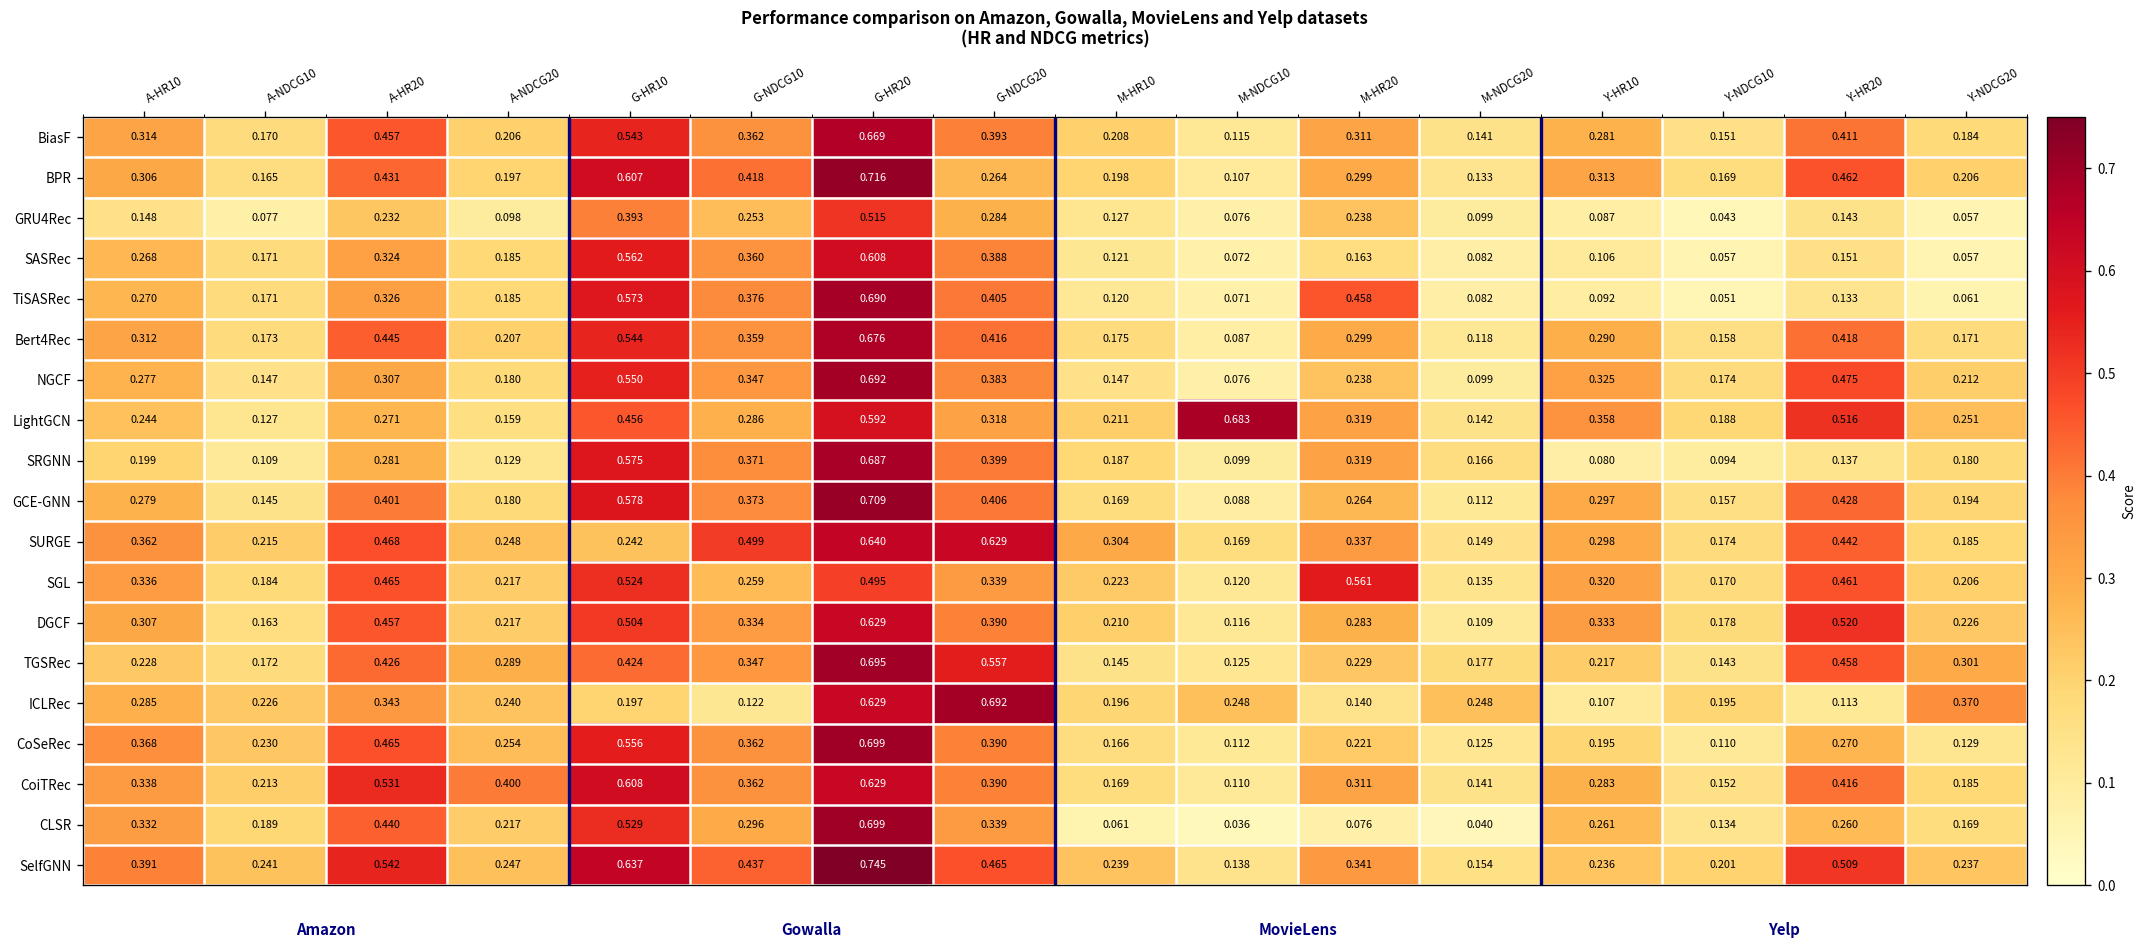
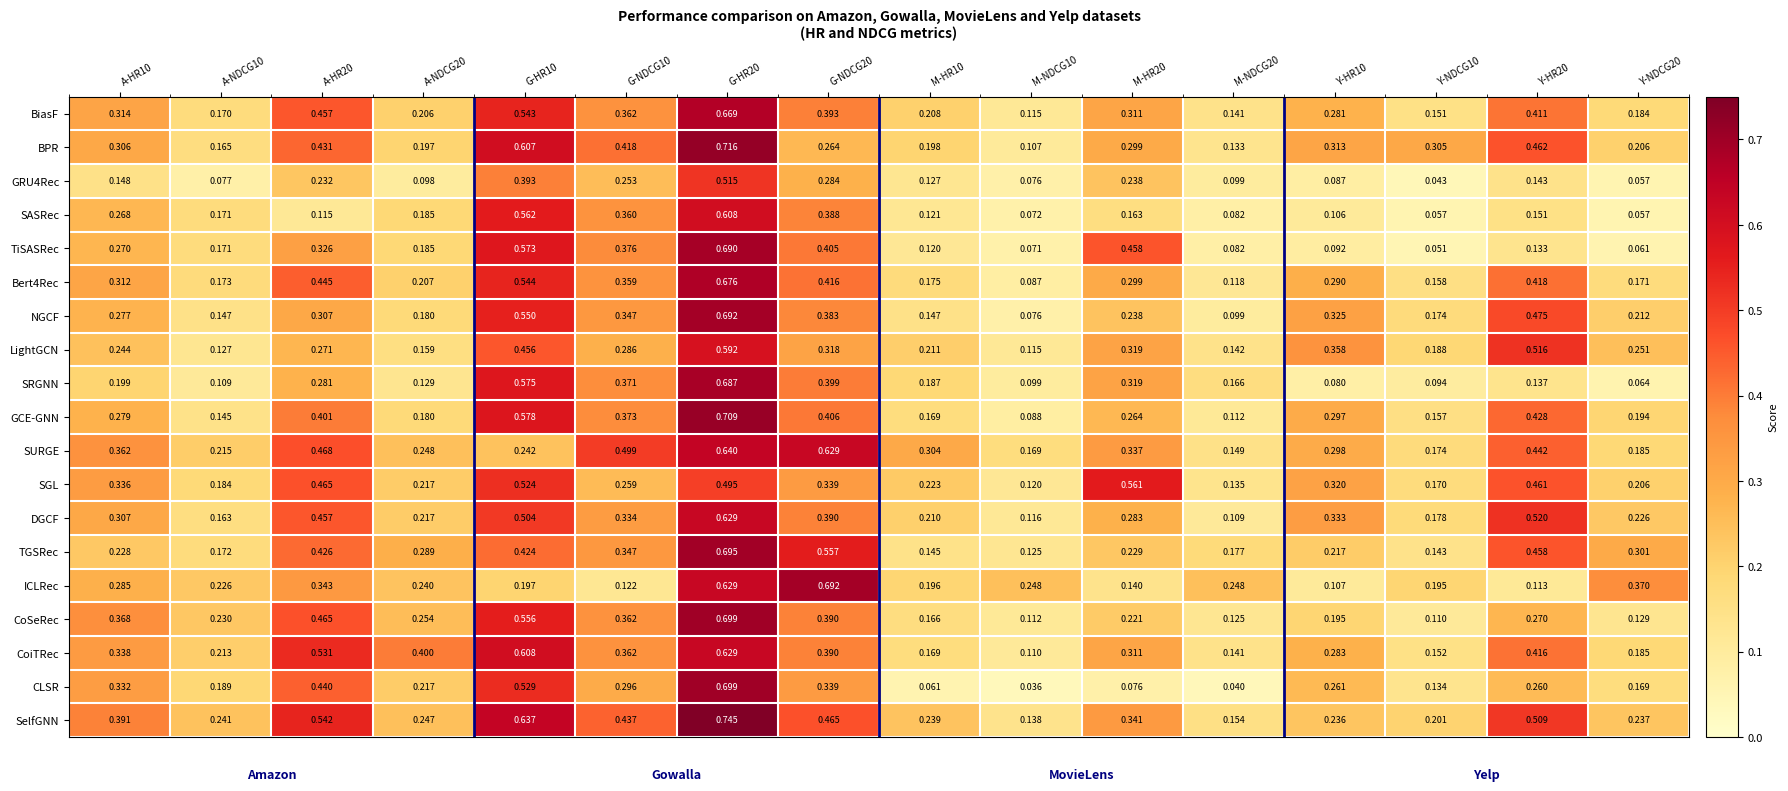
BPR, Y-NDCG10: 0.169 -> 0.305
SASRec, A-HR20: 0.324 -> 0.115
LightGCN, M-NDCG10: 0.683 -> 0.115
SRGNN, Y-NDCG20: 0.180 -> 0.064
